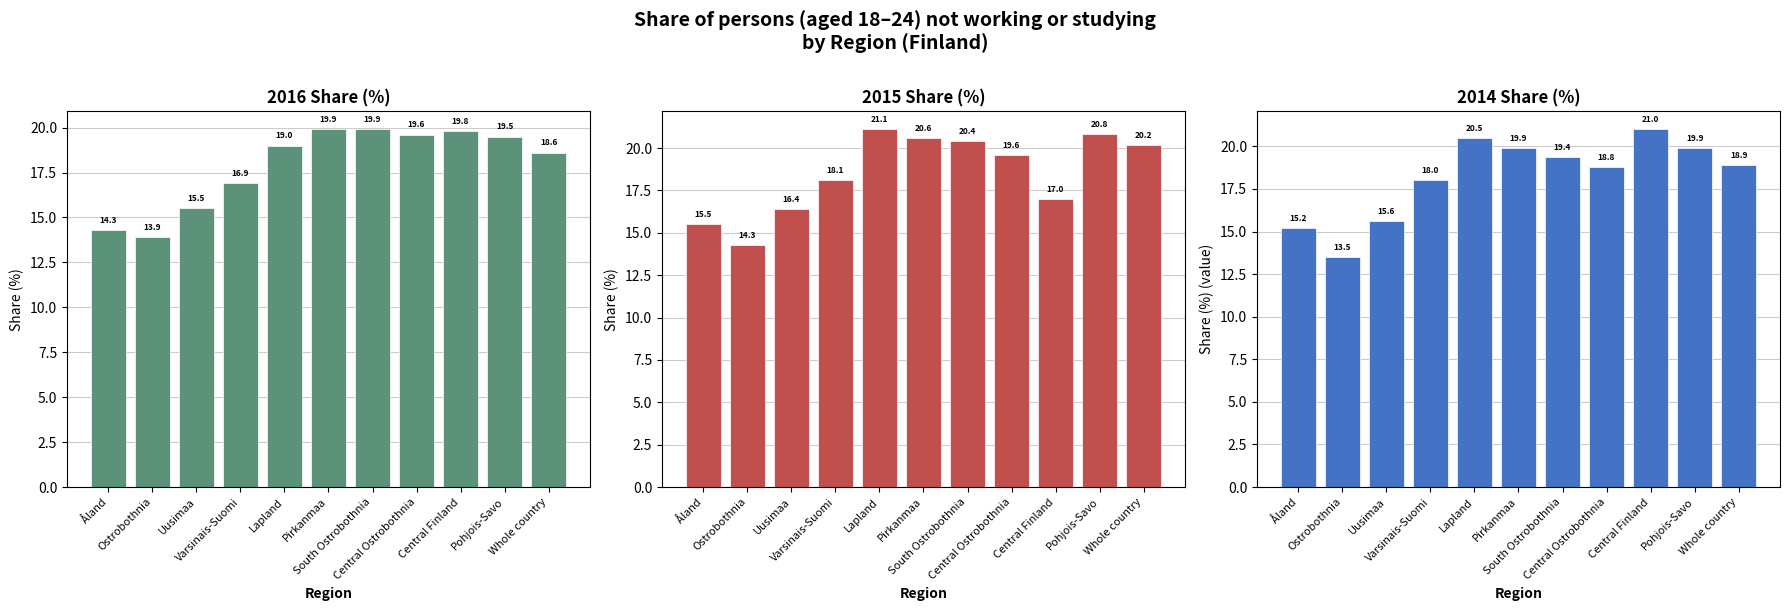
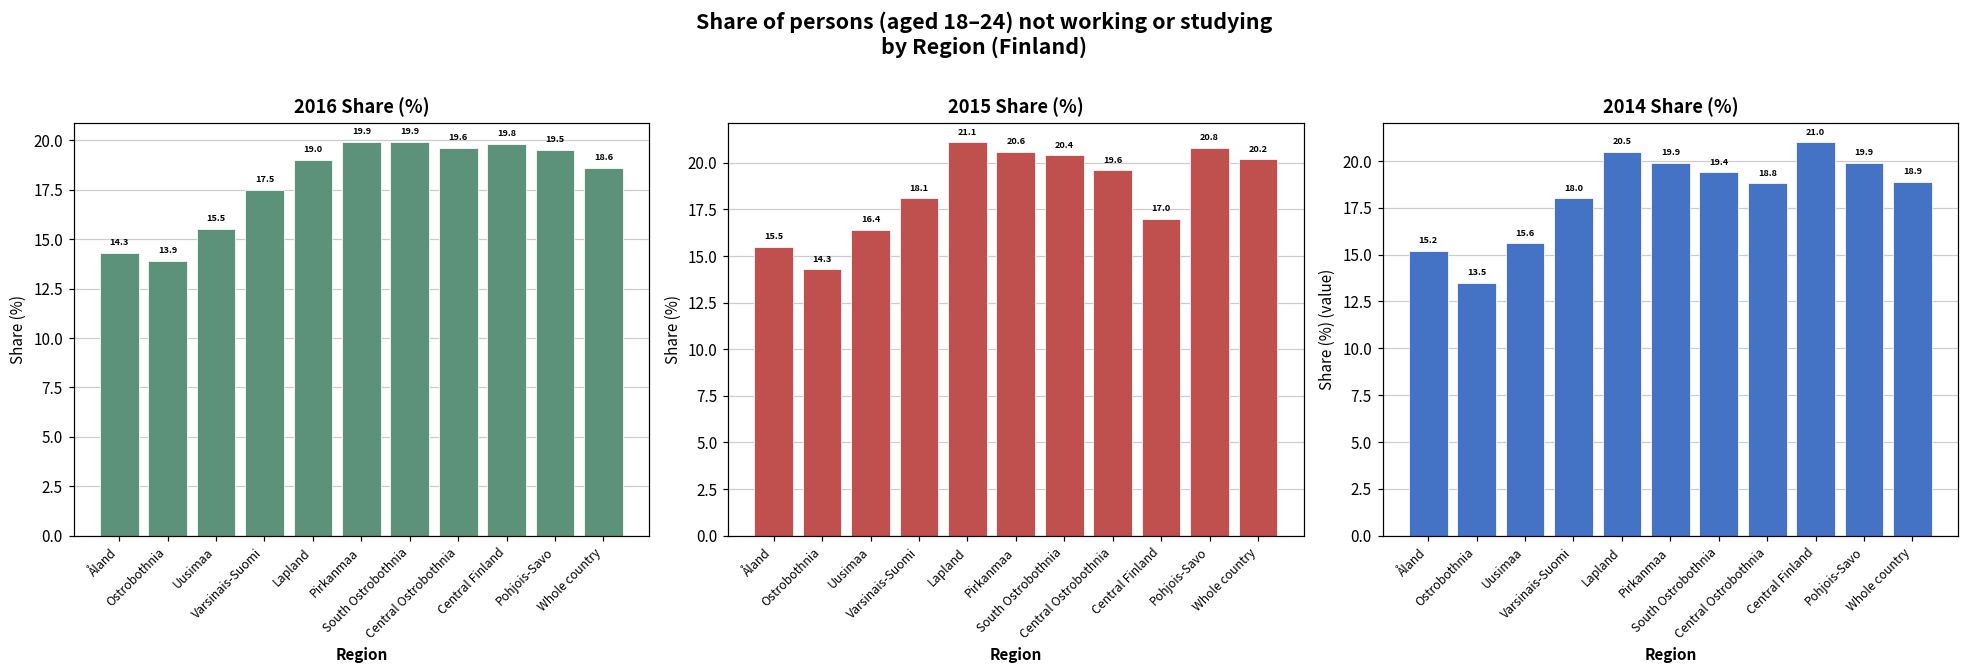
2016 Share (%), Varsinais-Suomi: 16.9 -> 17.5
